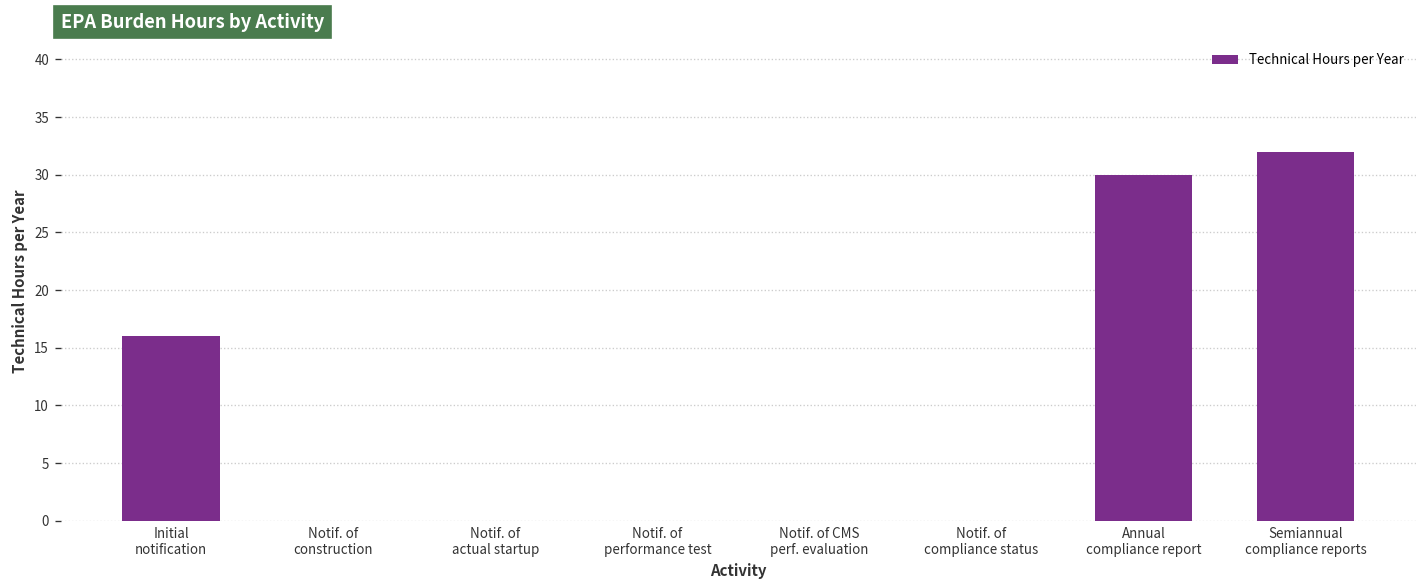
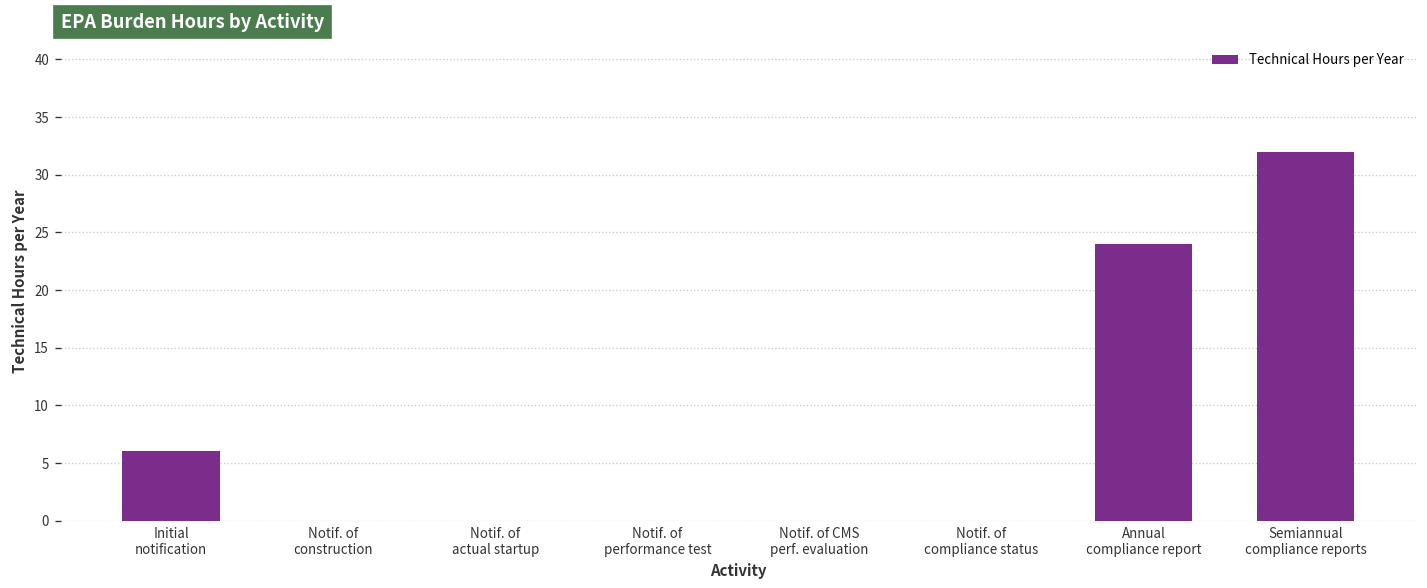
Initial notification: 16 -> 6
Annual compliance report: 30 -> 24
